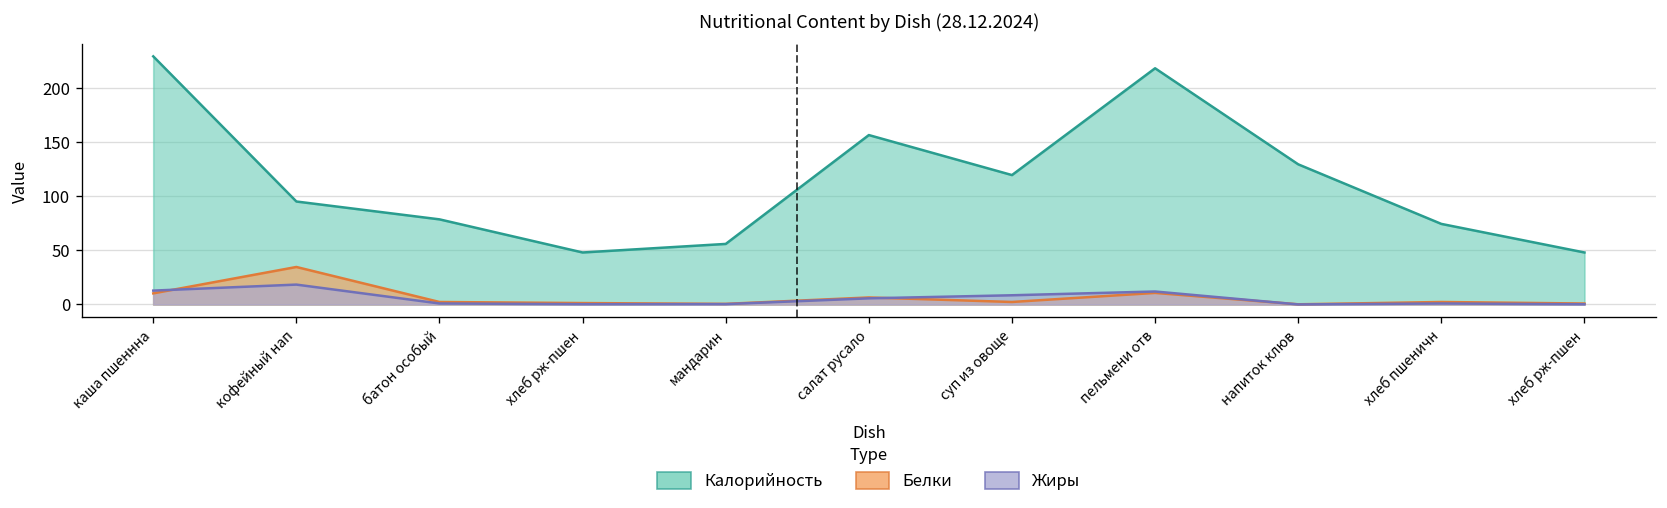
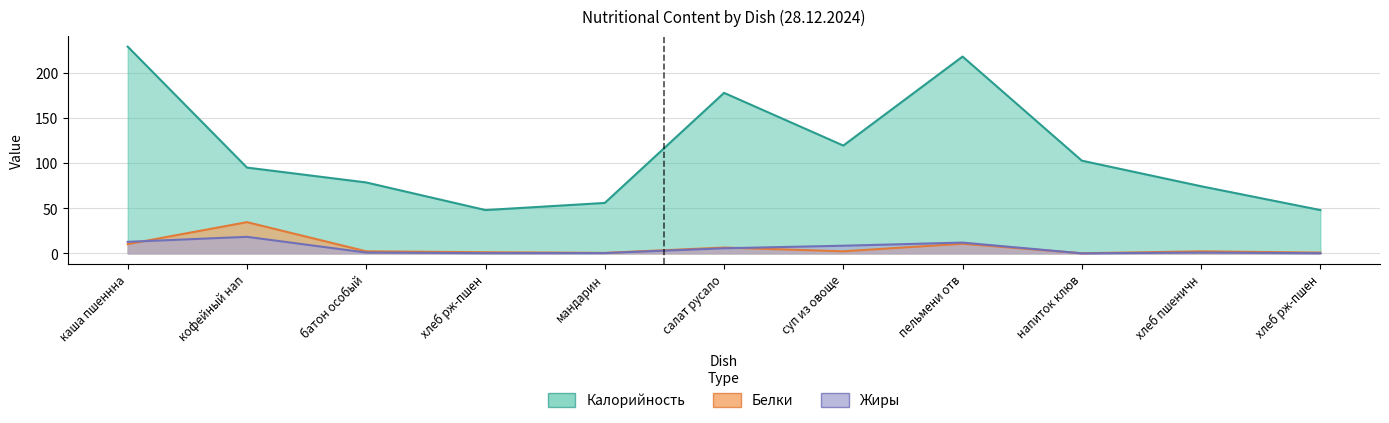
Калорийность, салат русало: 160 -> 180
Калорийность, напиток клюв: 130 -> 100
